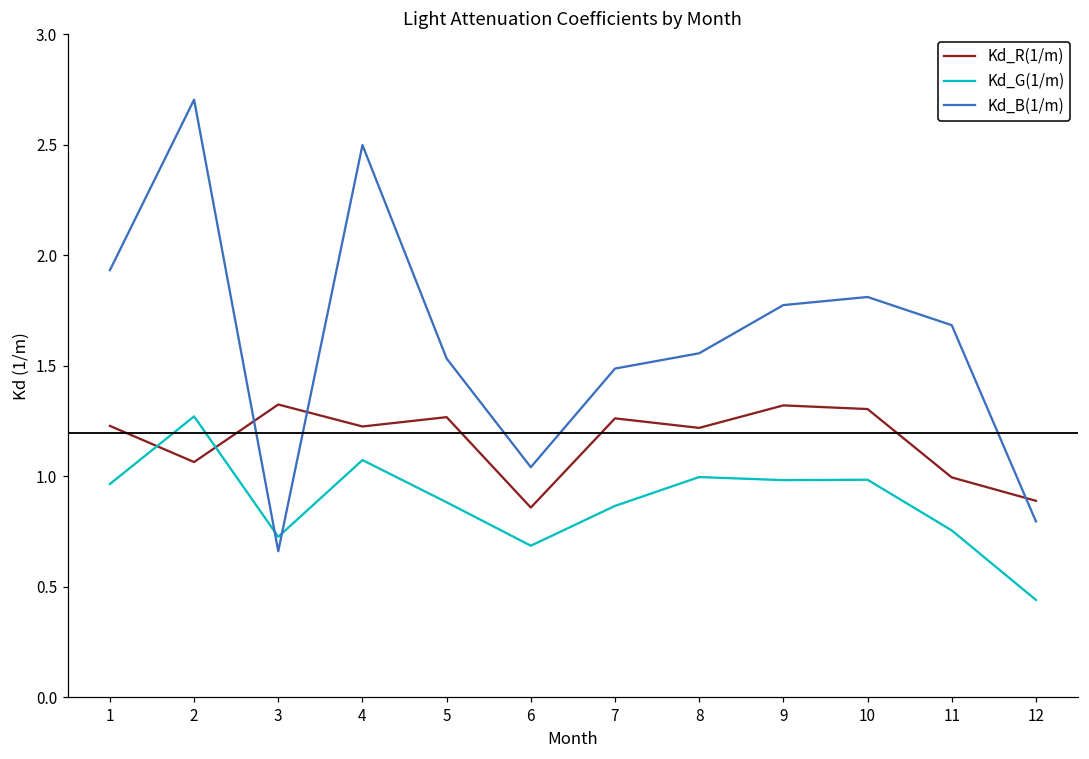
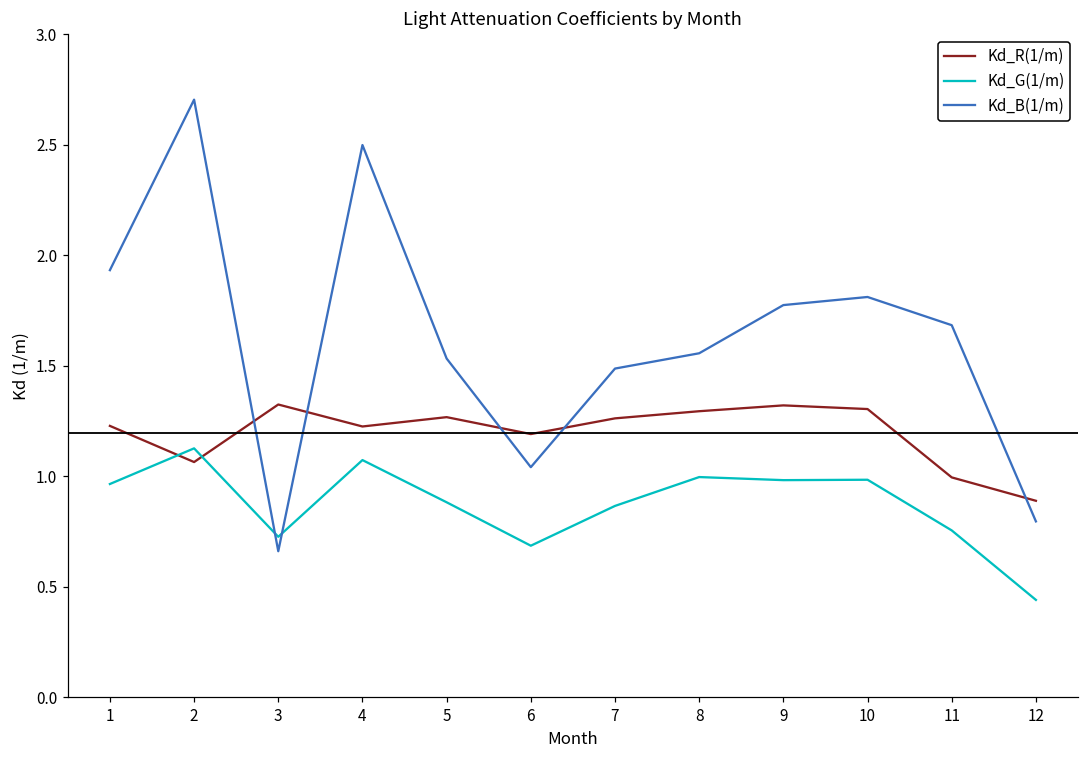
Kd_G(1/m), 2: 1.27 -> 1.13
Kd_R(1/m), 6: 0.86 -> 1.19
Kd_R(1/m), 8: 1.22 -> 1.29
